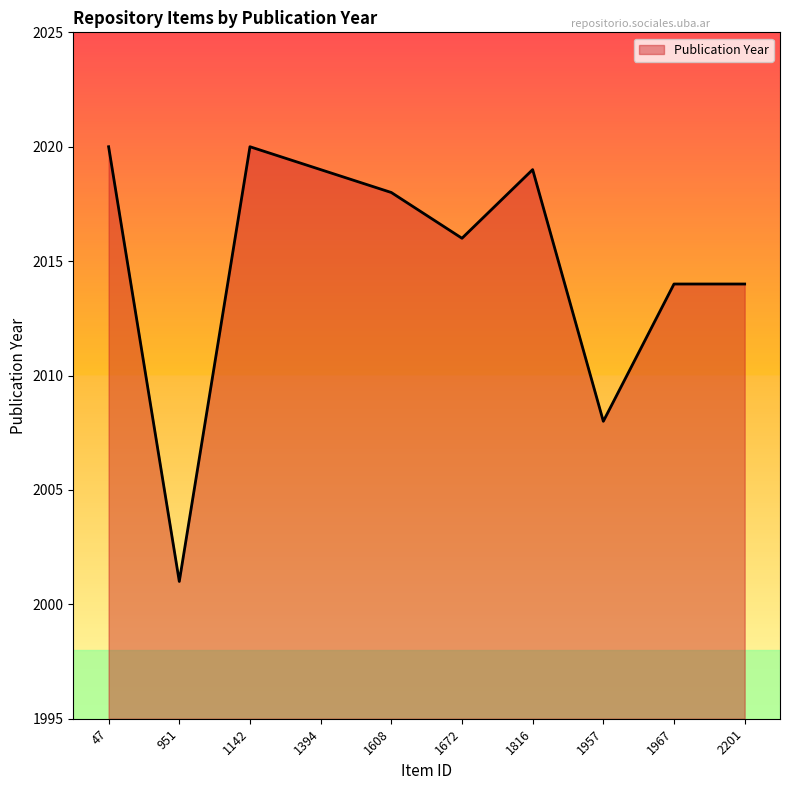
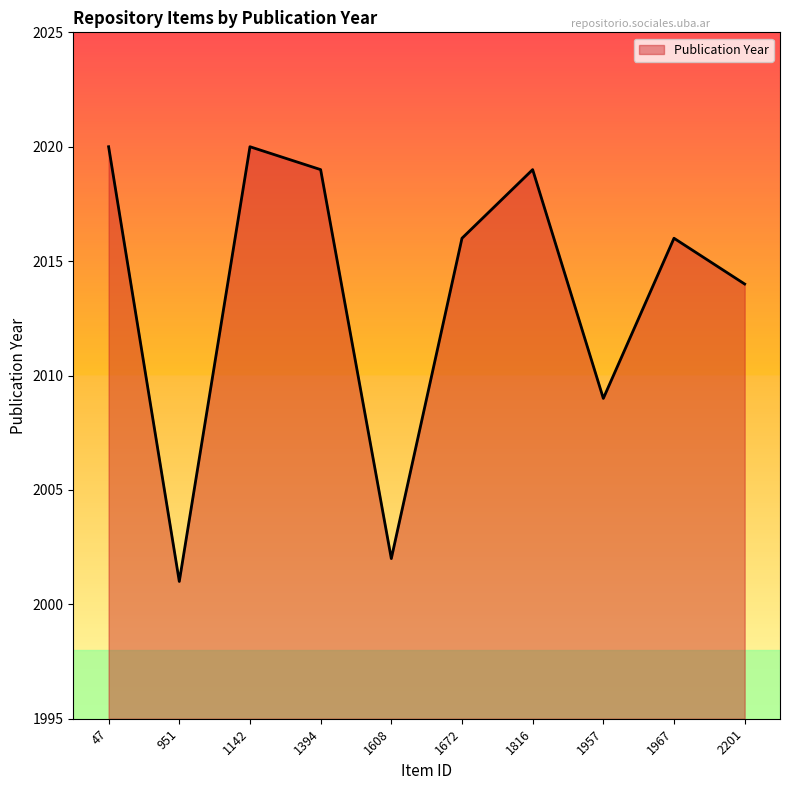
1608: 2018 -> 2002
1957: 2008 -> 2009
1967: 2014 -> 2016
